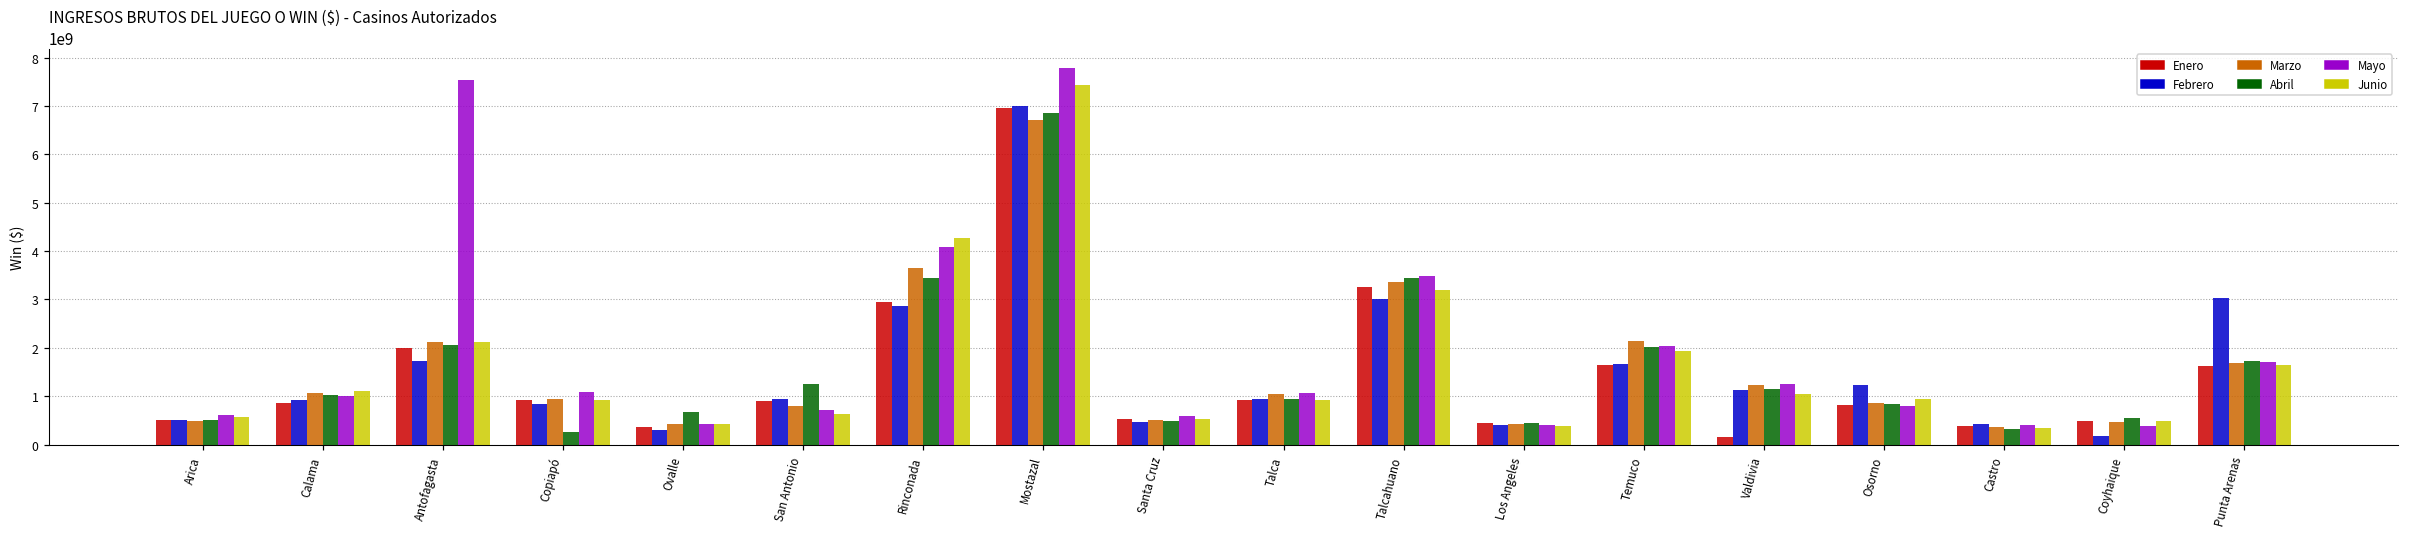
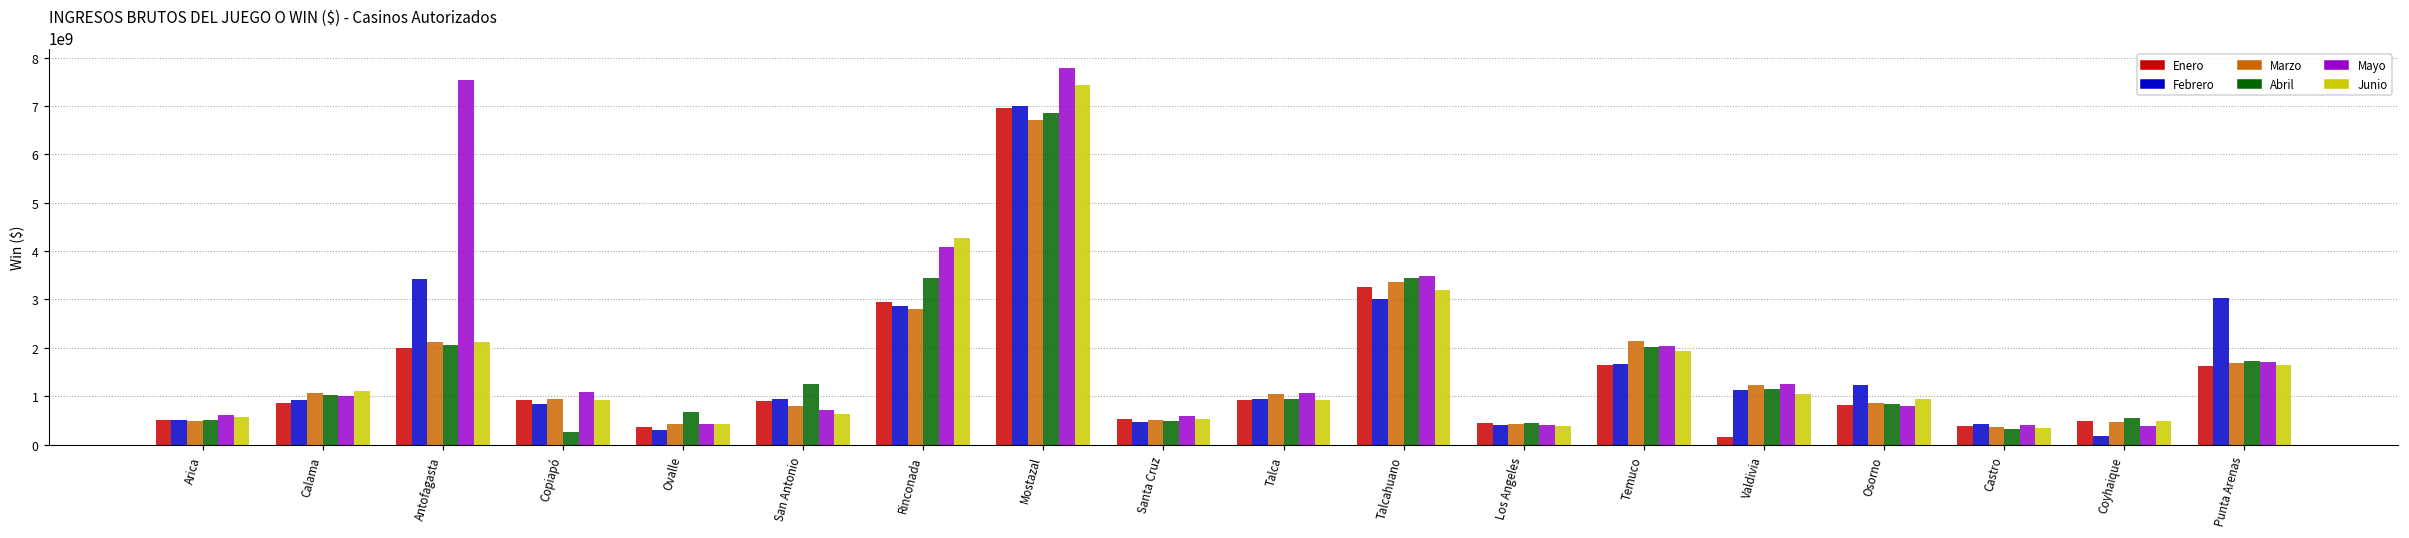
Febrero, Antofagasta: 1700000000 -> 3400000000
Marzo, Rinconada: 3600000000 -> 2800000000
